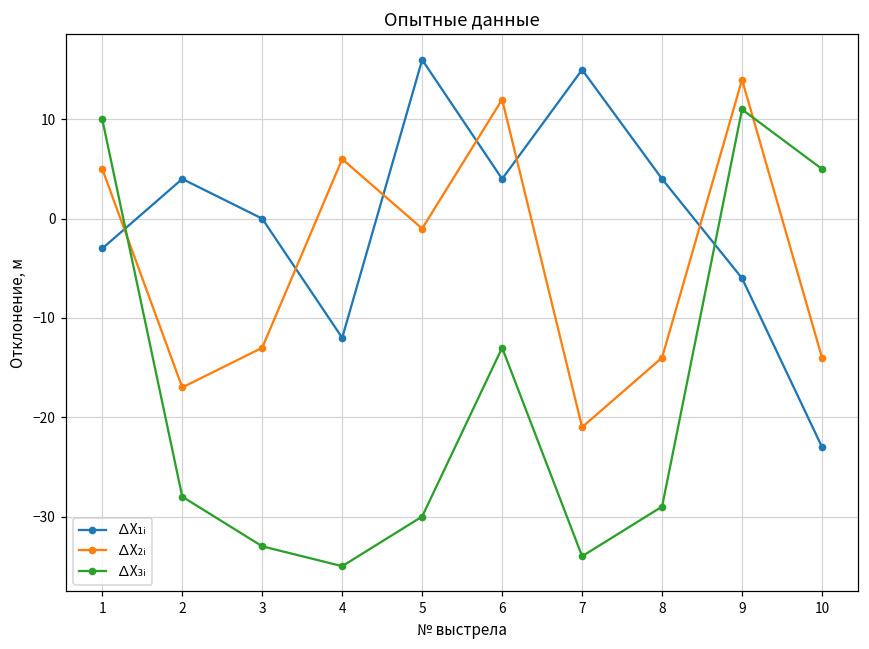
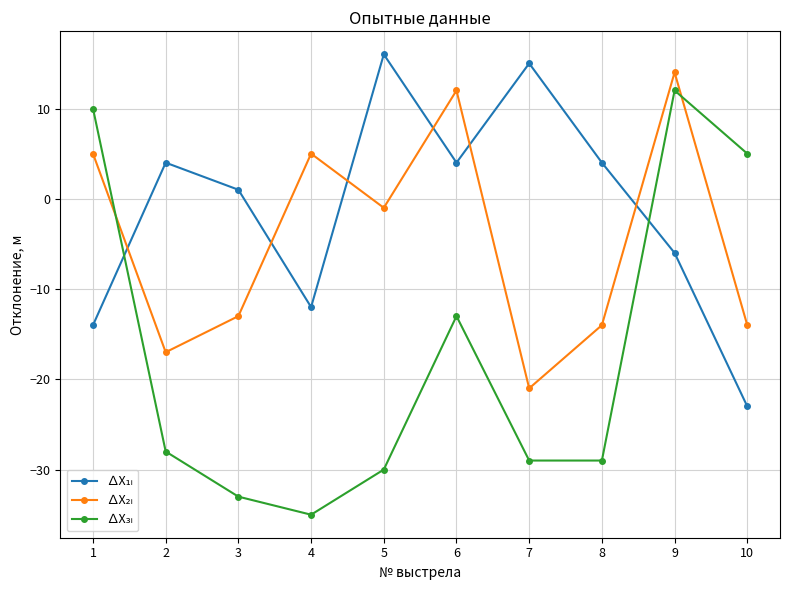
∆X₁ᵢ, 1: -3 -> -14
∆X₁ᵢ, 3: 0 -> 1
∆X₂ᵢ, 4: 6 -> 5
∆X₃ᵢ, 7: -34 -> -29
∆X₃ᵢ, 9: 11 -> 12
